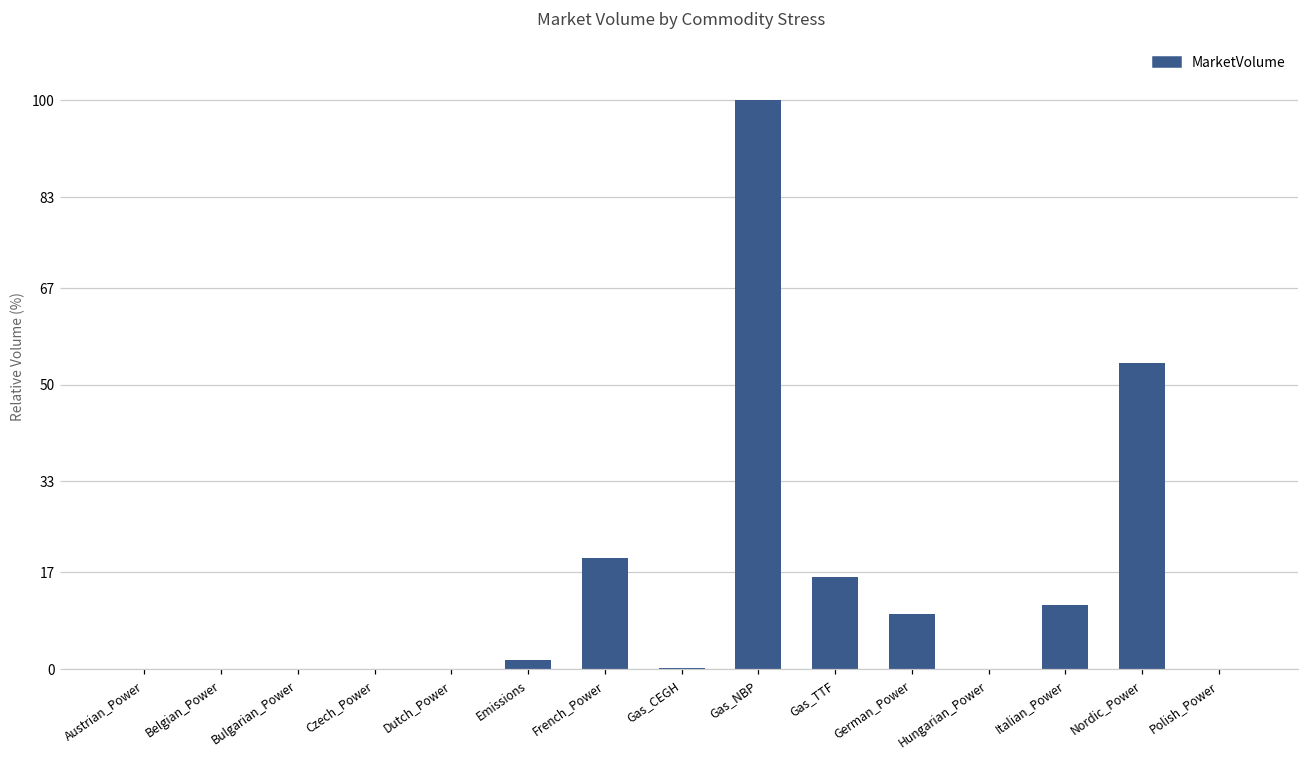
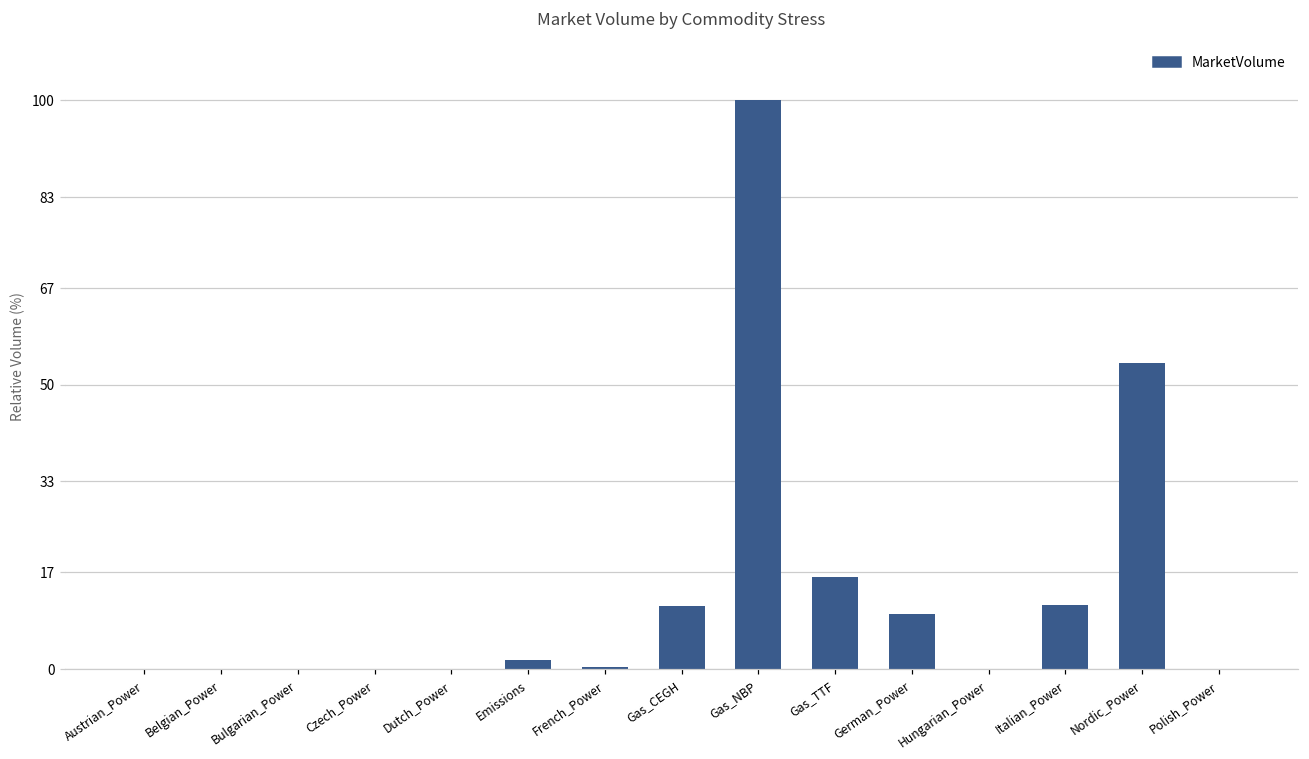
French_Power: 20 -> 0
Gas_CEGH: 0 -> 11
